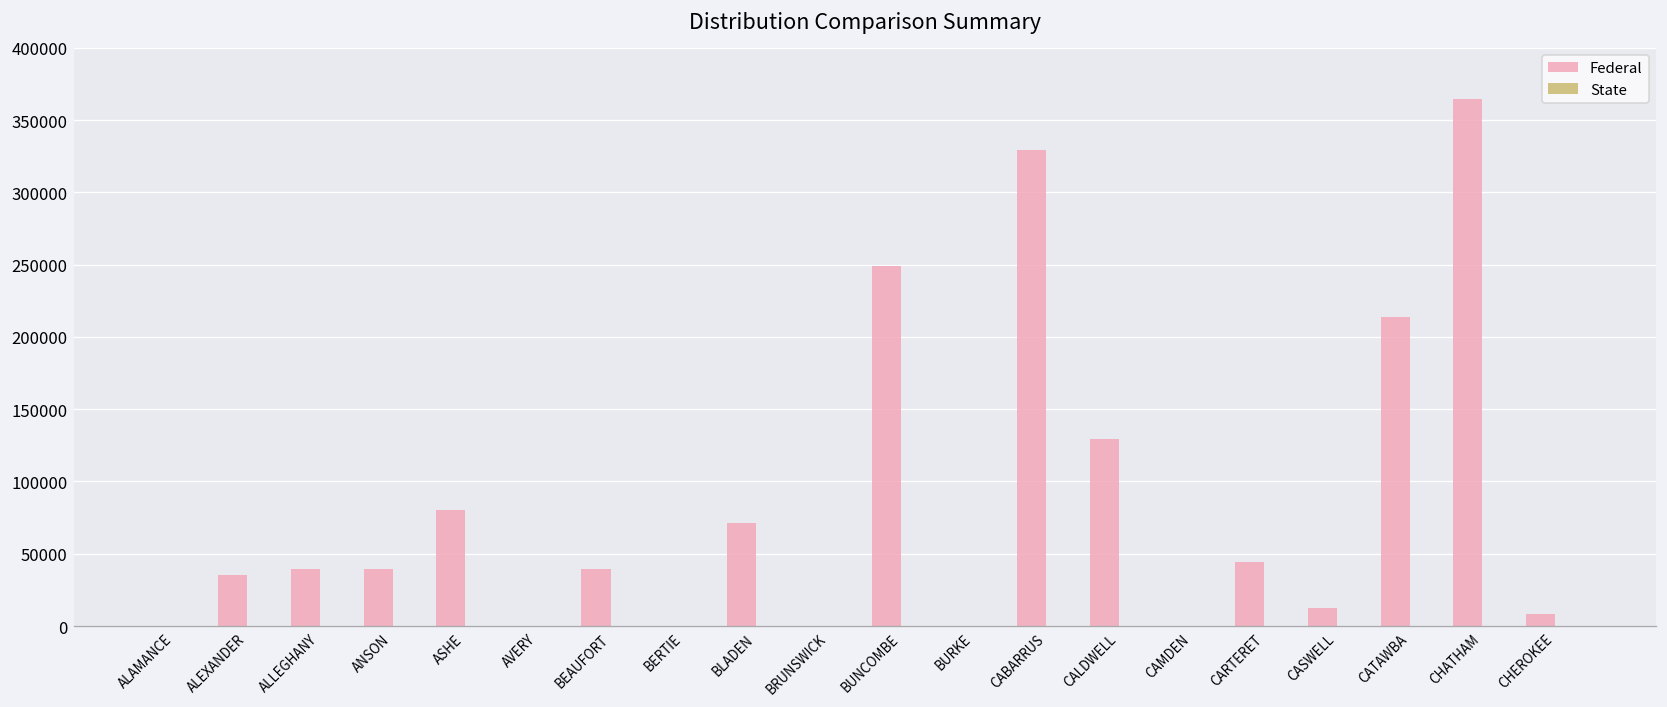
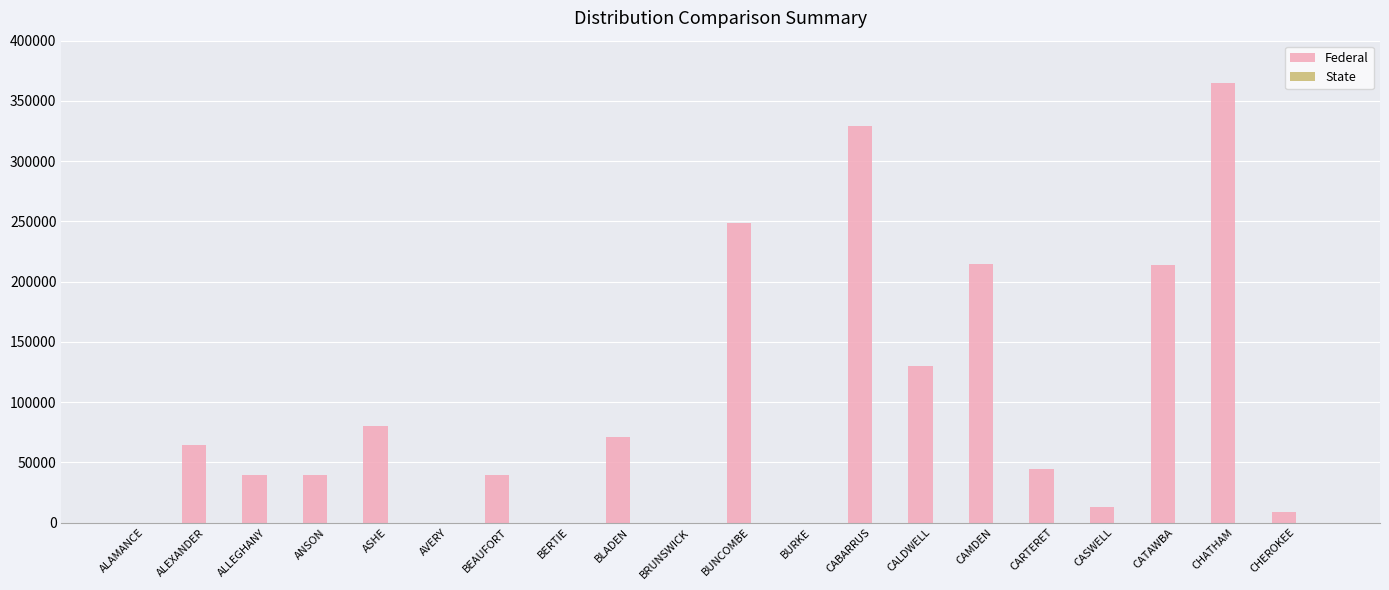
Federal, ALEXANDER: 36000 -> 65000
Federal, CAMDEN: 0 -> 215000
